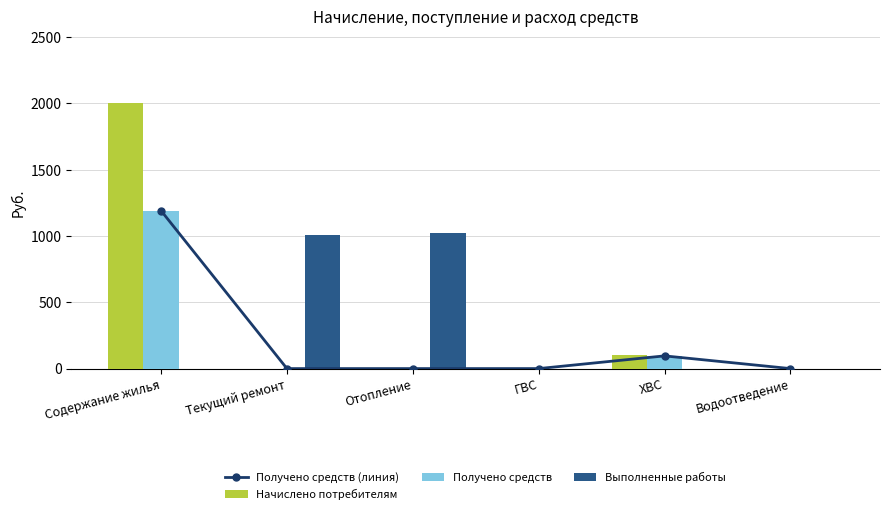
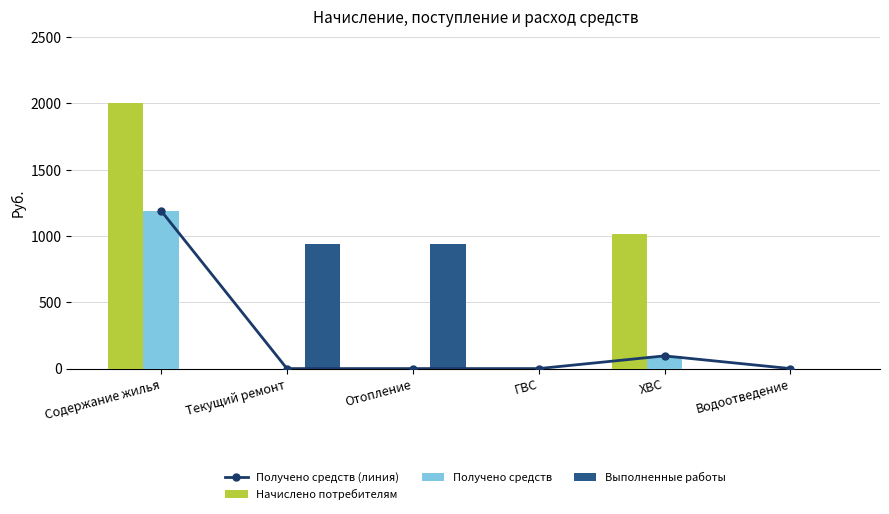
Выполненные работы, Текущий ремонт: 1010 -> 940
Выполненные работы, Отопление: 1020 -> 940
Начислено потребителям, ХВС: 100 -> 1020
